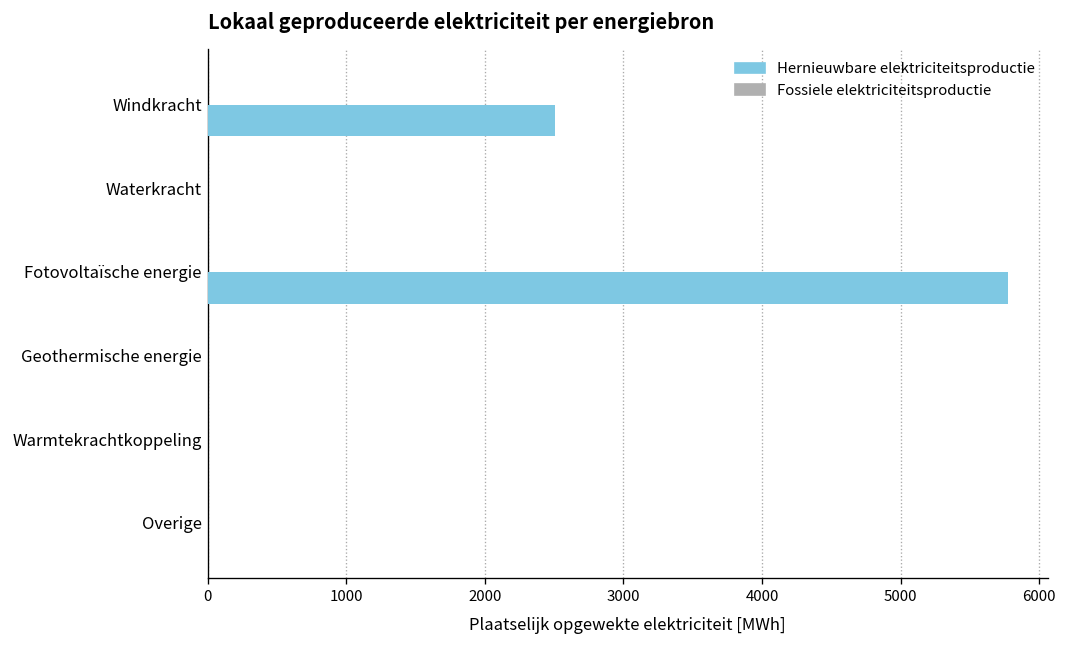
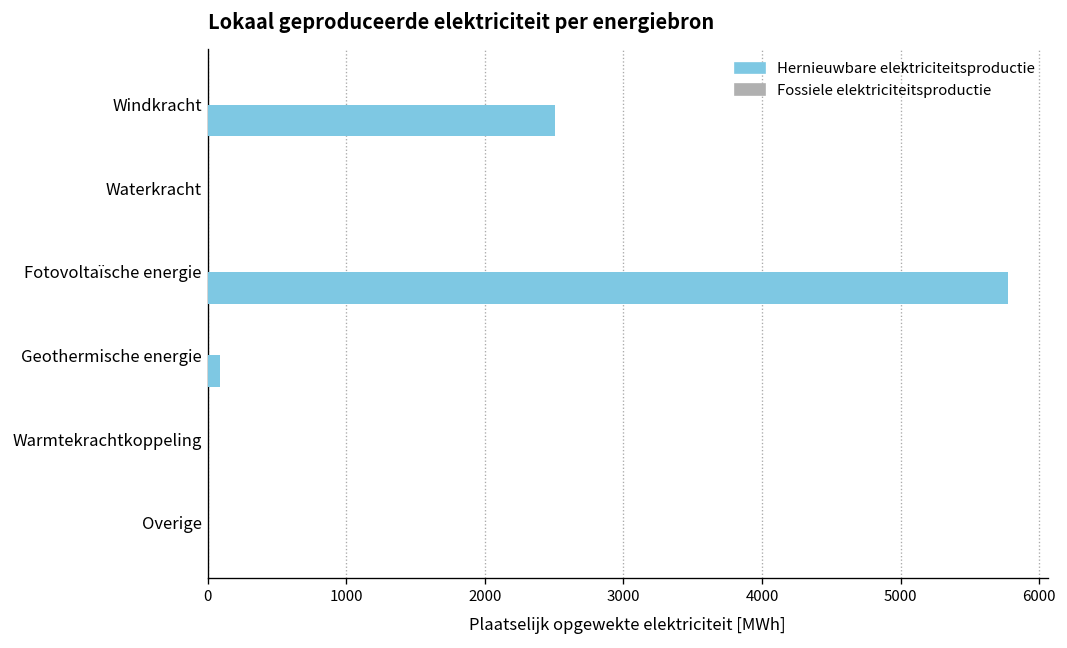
Hernieuwbare elektriciteitsproductie, Geothermische energie: 0 -> 90
